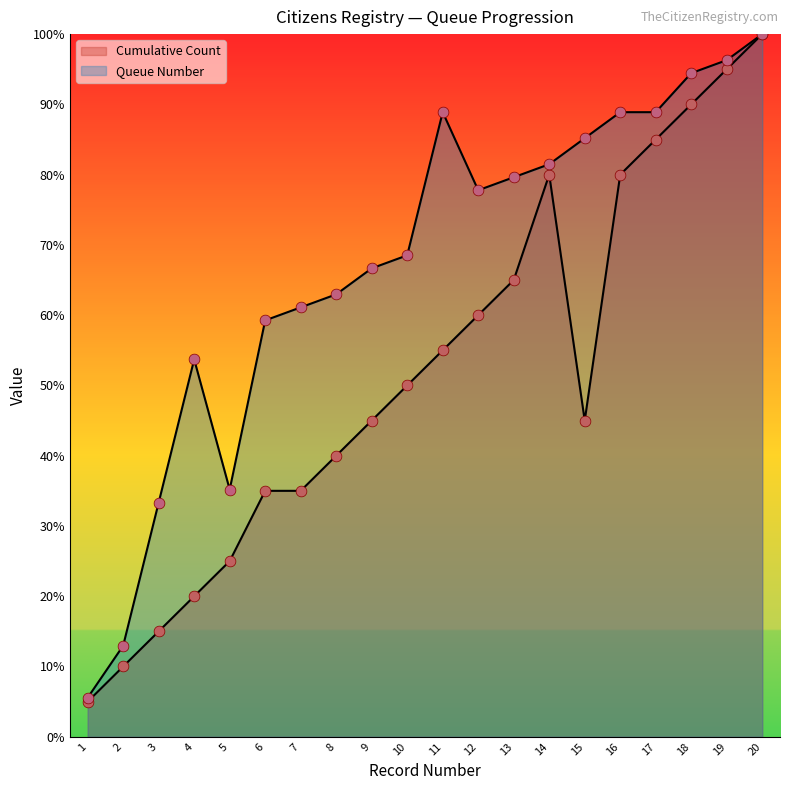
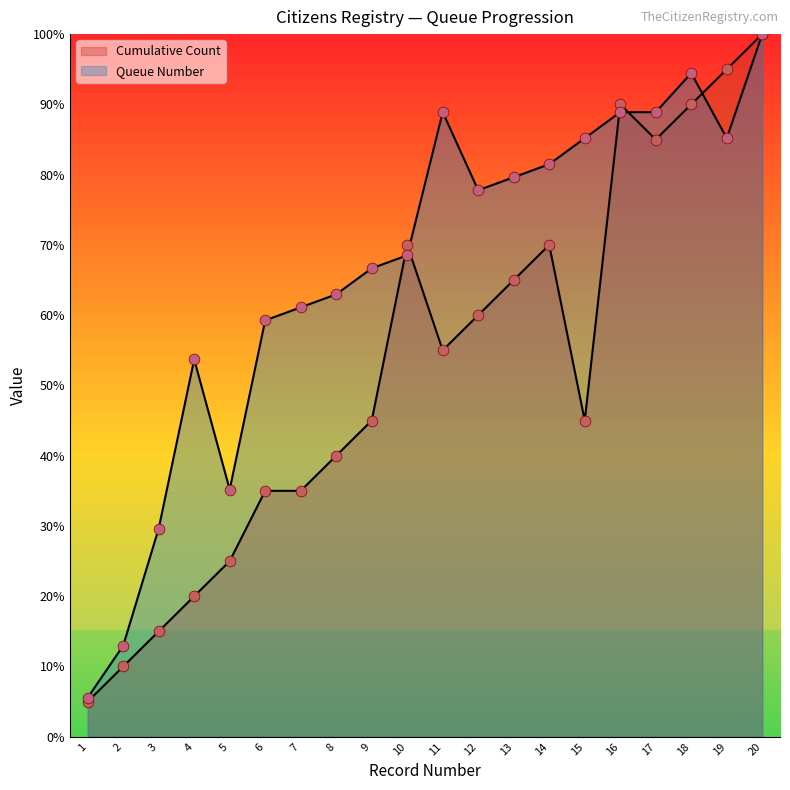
Queue Number, 3: 33% -> 30%
Cumulative Count, 10: 50% -> 70%
Cumulative Count, 14: 80% -> 70%
Cumulative Count, 16: 80% -> 90%
Queue Number, 19: 96% -> 85%
